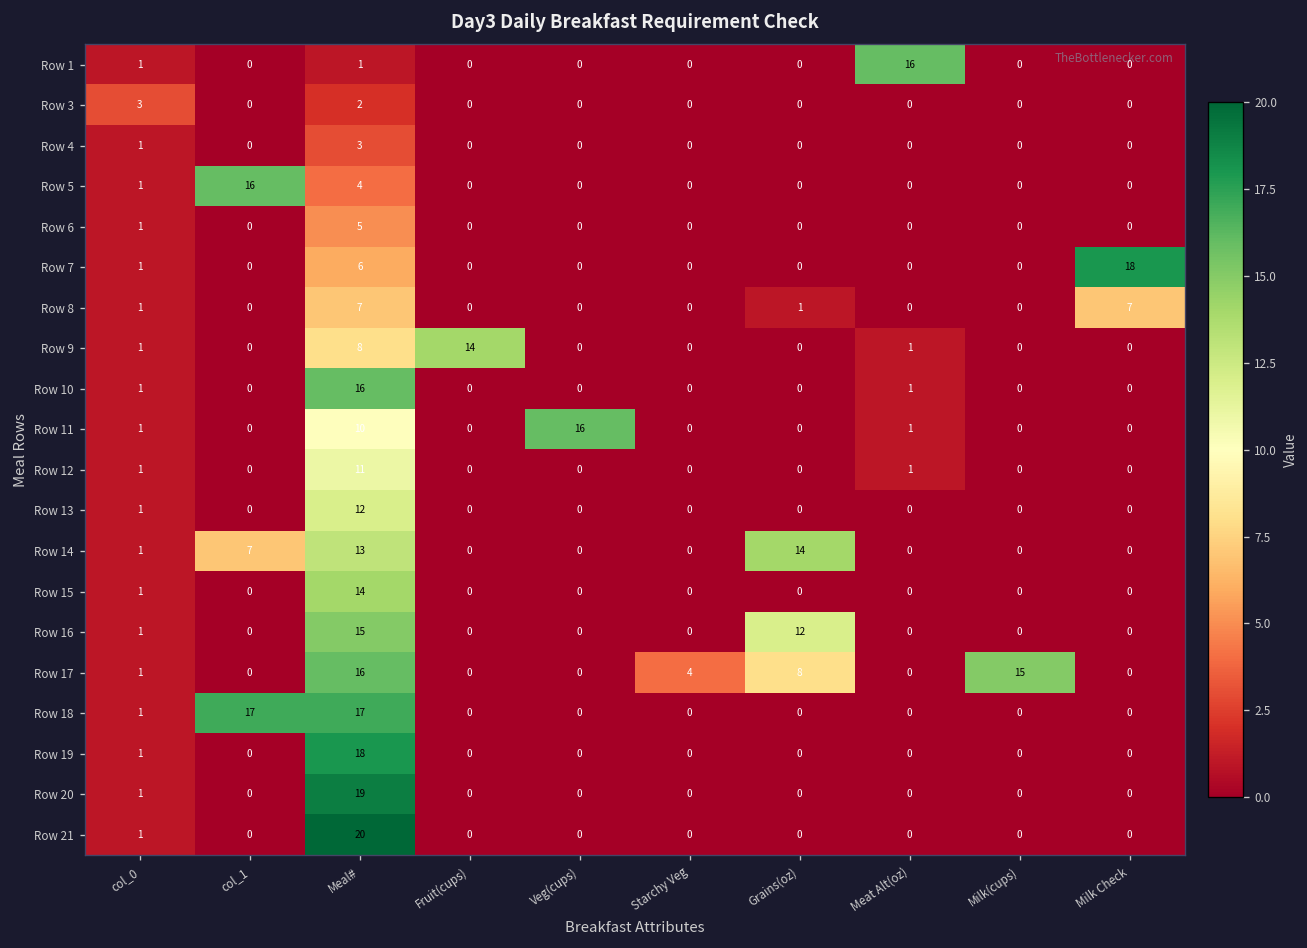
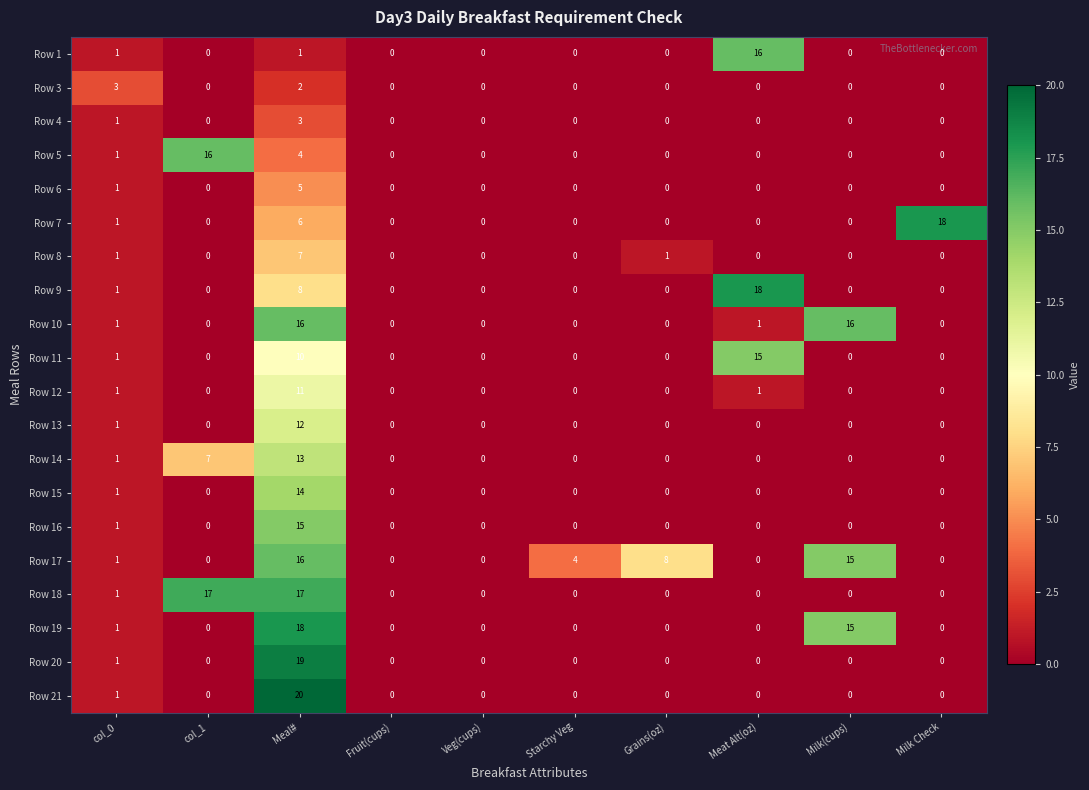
Row 8, Milk Check: 7 -> 0
Row 9, Fruit(cups): 14 -> 0
Row 9, Meat Alt(oz): 1 -> 18
Row 10, Milk(cups): 0 -> 16
Row 11, Veg(cups): 16 -> 0
Row 11, Meat Alt(oz): 1 -> 15
Row 14, Grains(oz): 14 -> 0
Row 16, Grains(oz): 12 -> 0
Row 19, Milk(cups): 0 -> 15
